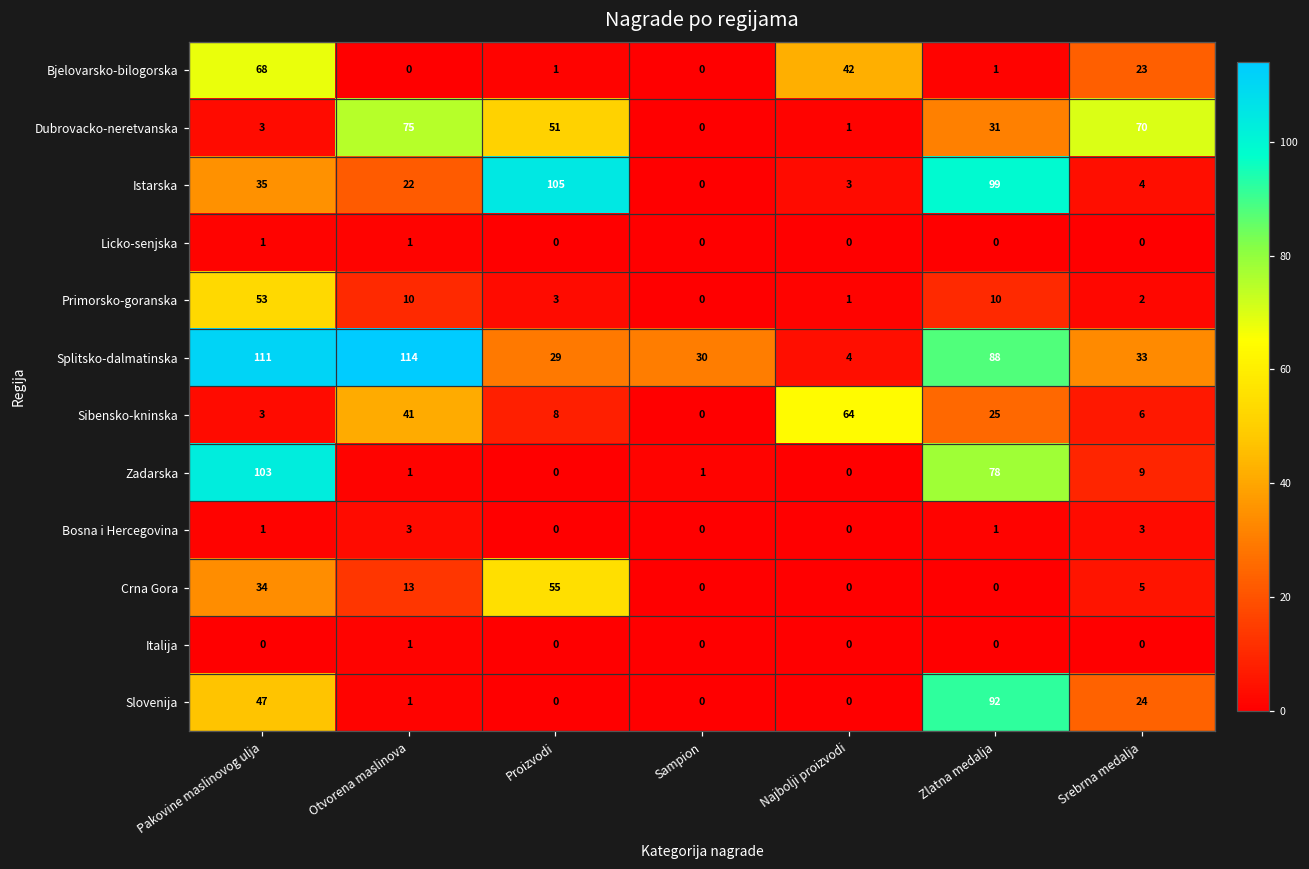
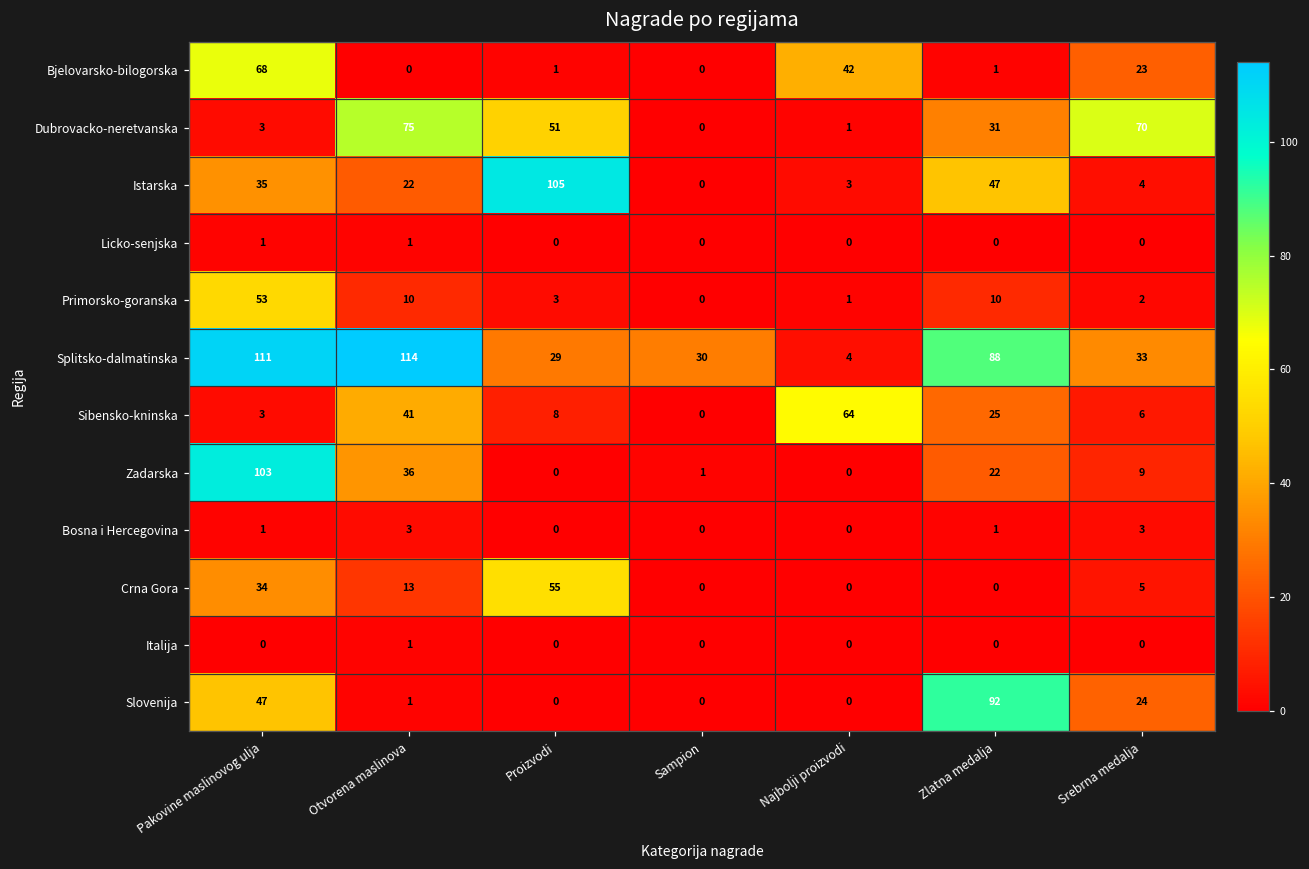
Istarska, Zlatna medalja: 99 -> 47
Zadarska, Otvorena maslinova: 1 -> 36
Zadarska, Zlatna medalja: 78 -> 22
